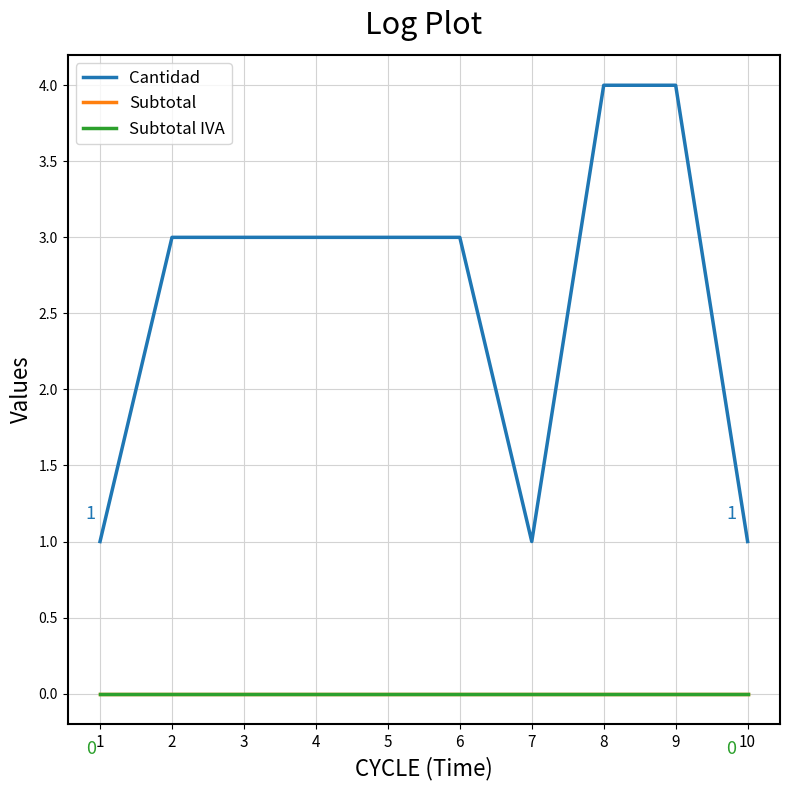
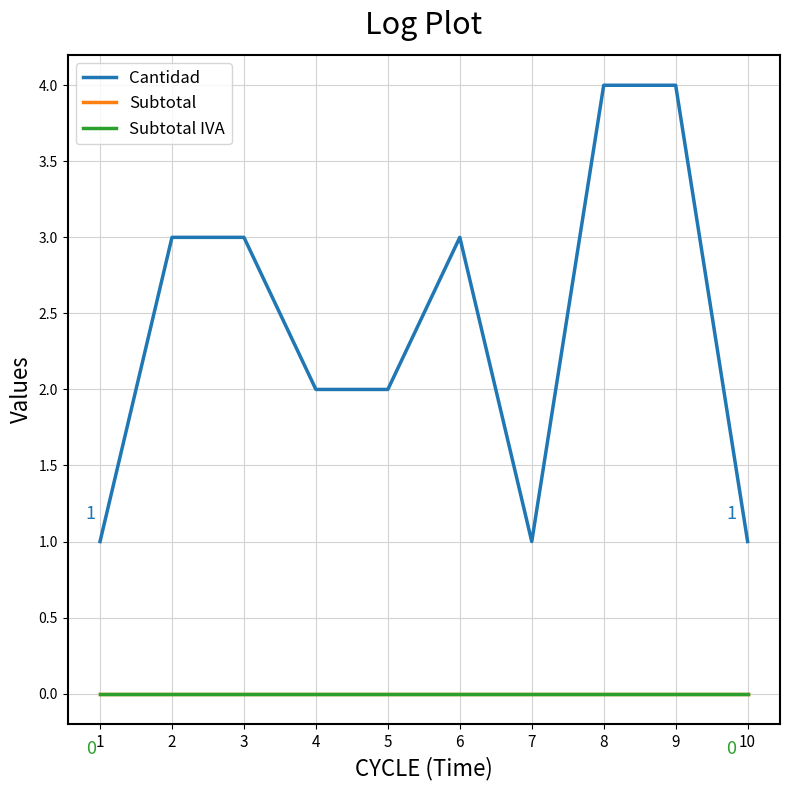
Cantidad, 4: 3 -> 2
Cantidad, 5: 3 -> 2
